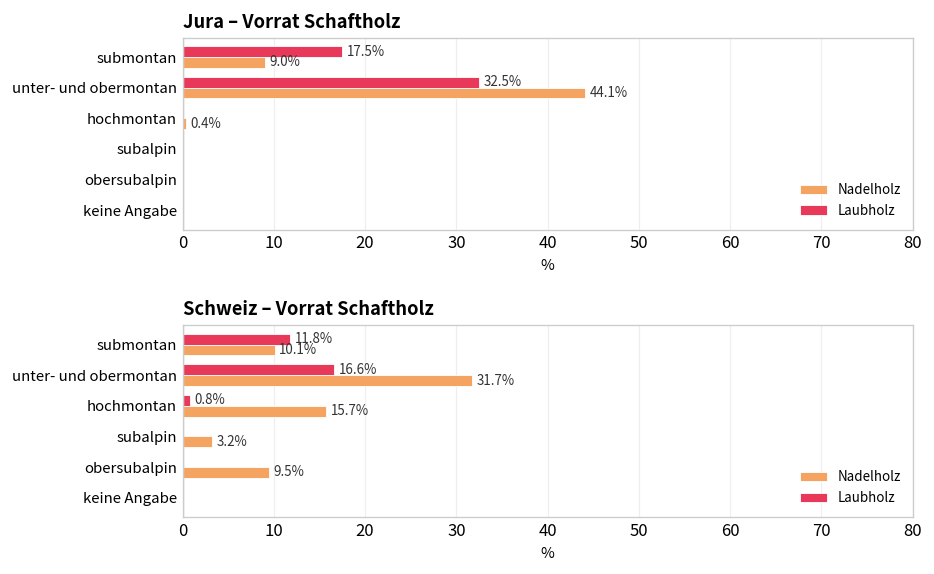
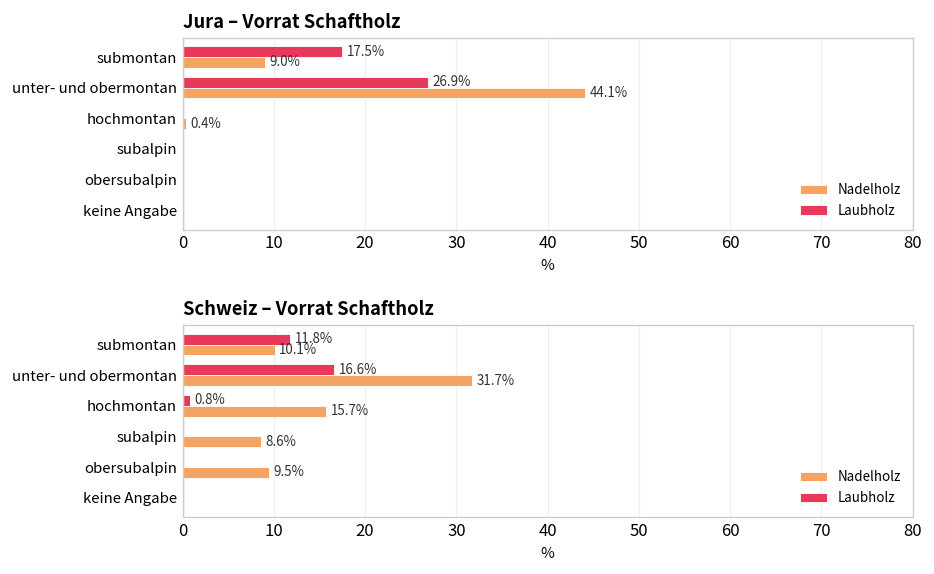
Jura – Vorrat Schaftholz, Laubholz, unter- und obermontan: 32.5% -> 26.9%
Schweiz – Vorrat Schaftholz, Nadelholz, subalpin: 3.2% -> 8.6%
